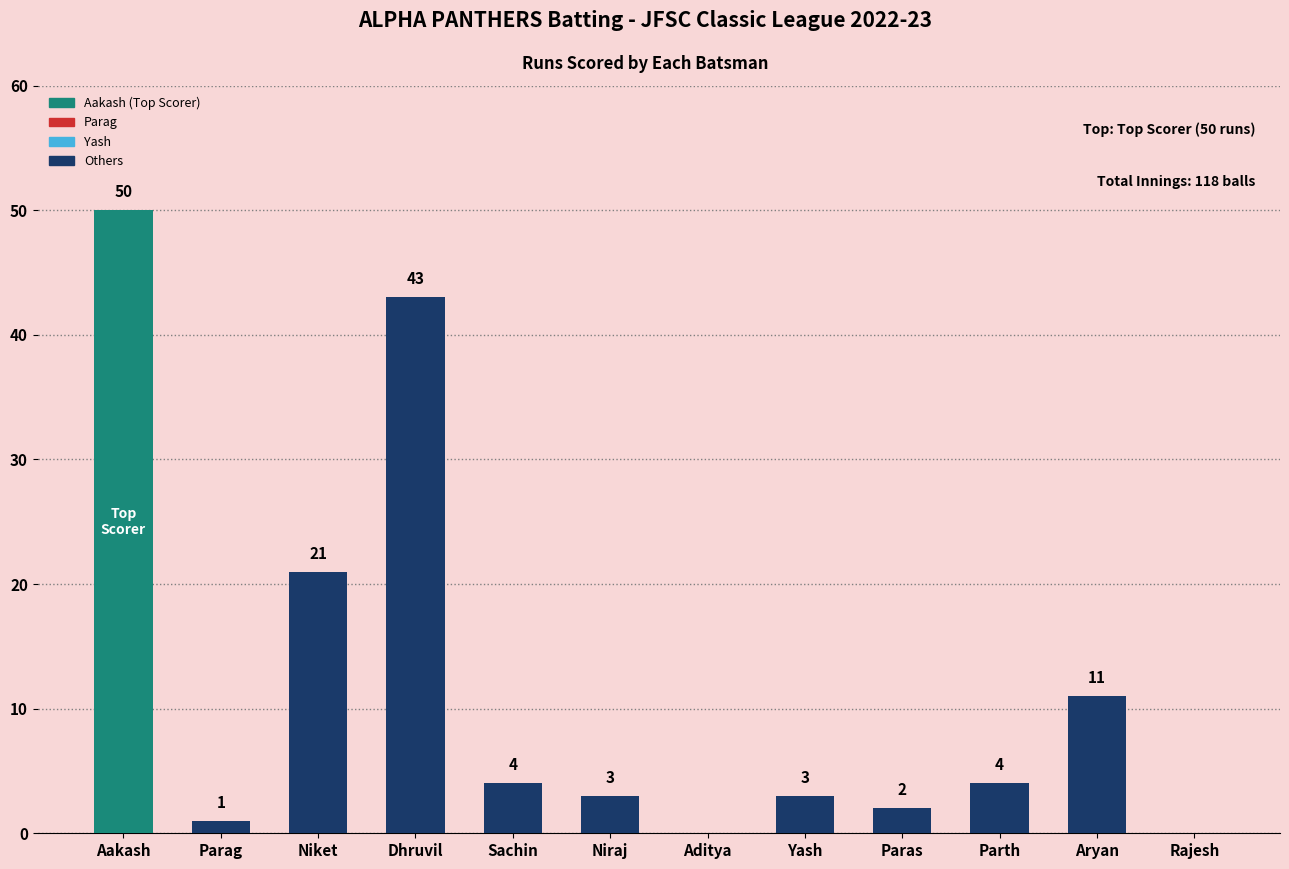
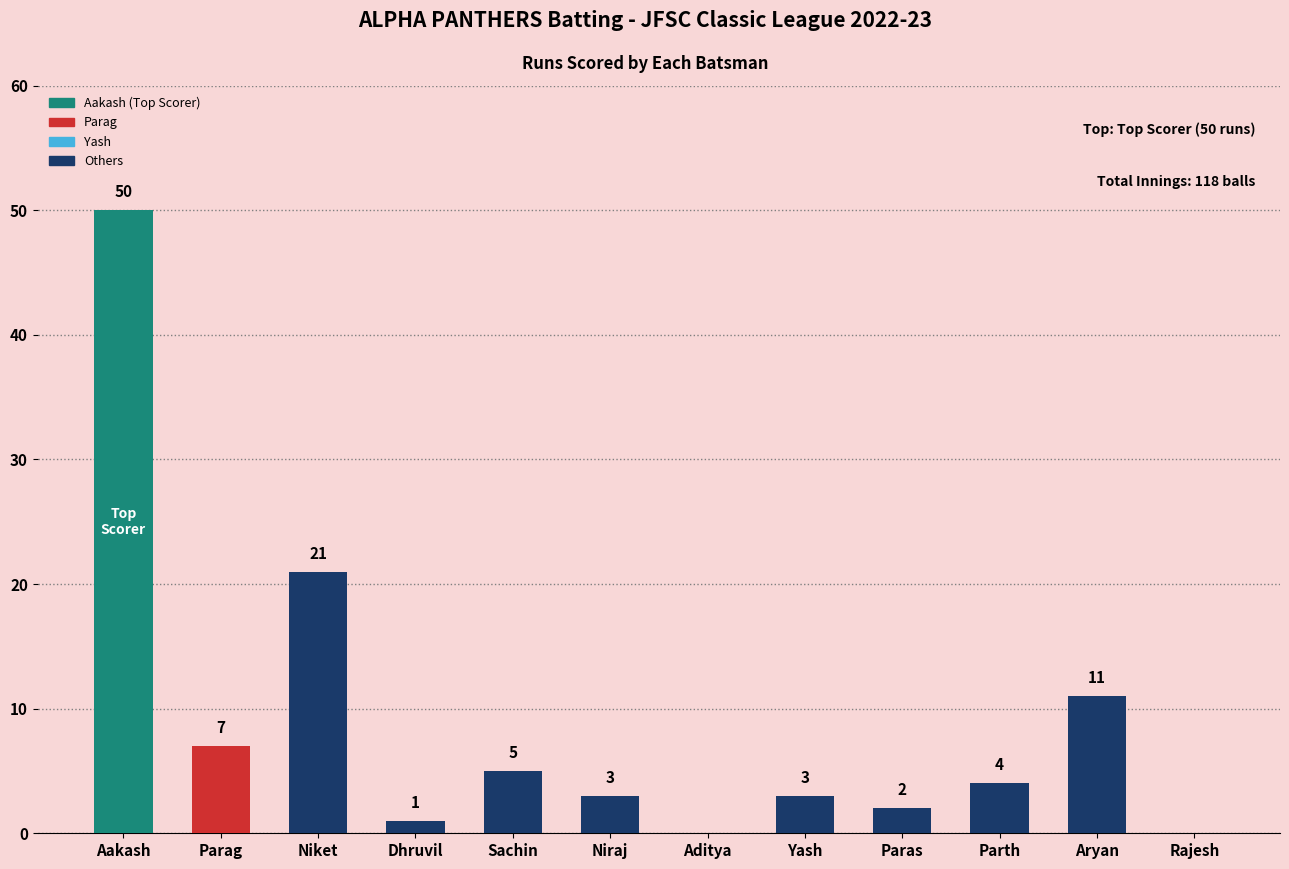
Parag: 1 -> 7
Dhruvil: 43 -> 1
Sachin: 4 -> 5
